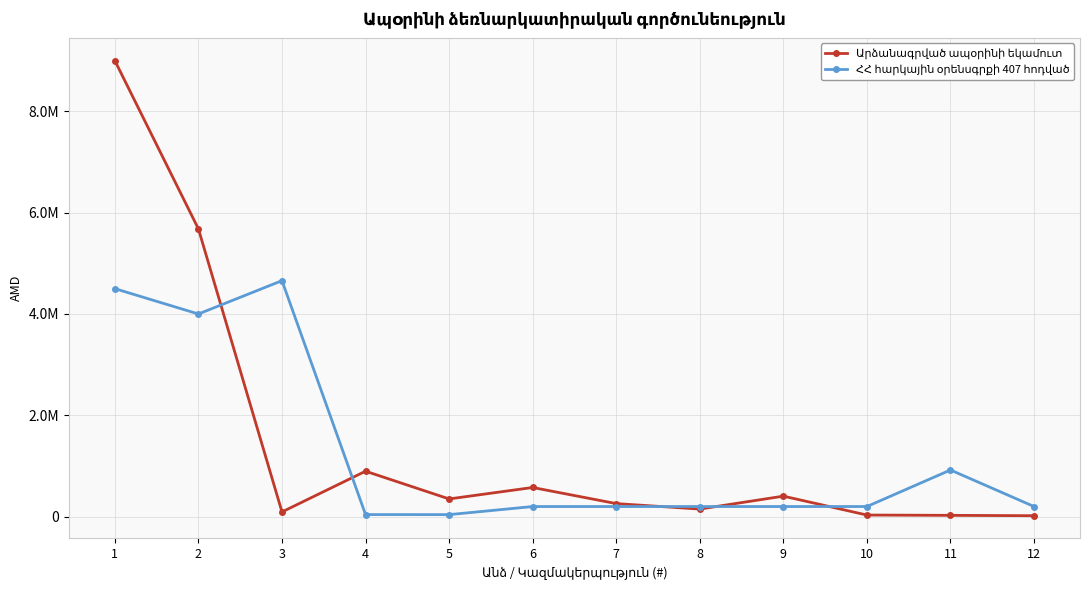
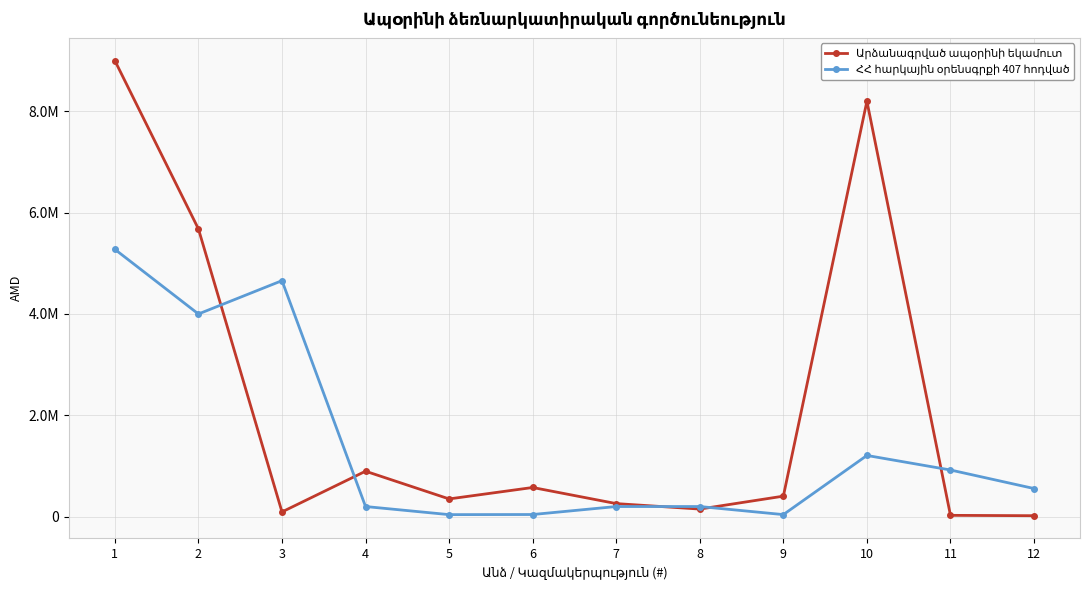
ՀՀ հարկային օրենսգրքի 407 հոդված, 1: 4500000 -> 5300000
ՀՀ հարկային օրենսգրքի 407 հոդված, 4: 0 -> 200000
ՀՀ հարկային օրենսգրքի 407 հոդված, 6: 200000 -> 0
ՀՀ հարկային օրենսգրքի 407 հոդված, 9: 200000 -> 0
Արձանագրված ապօրինի եկամուտ, 10: 0 -> 8200000
ՀՀ հարկային օրենսգրքի 407 հոդված, 10: 200000 -> 1200000
ՀՀ հարկային օրենսգրքի 407 հոդված, 12: 200000 -> 600000
